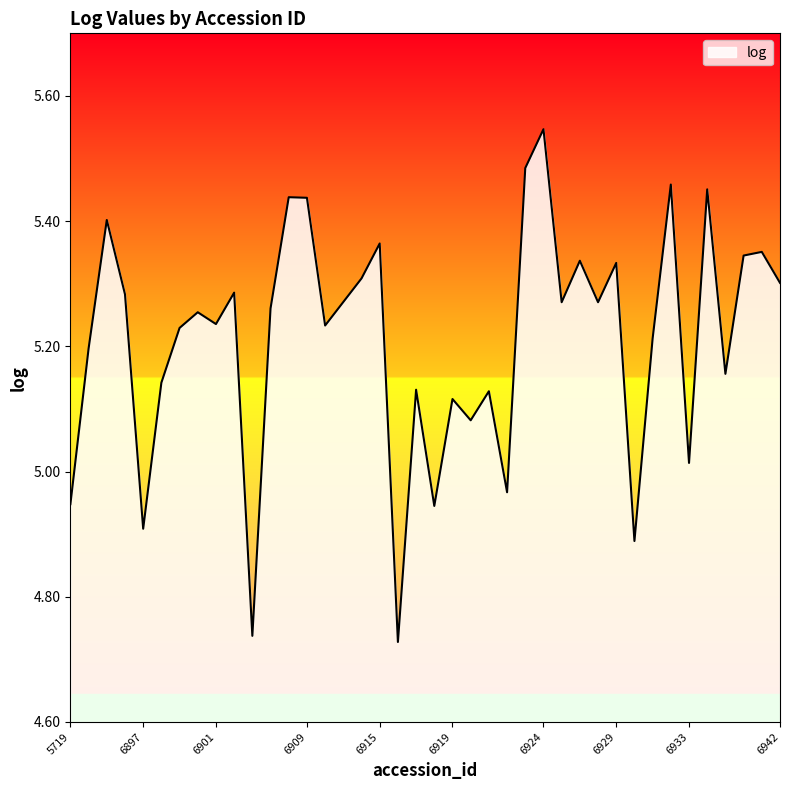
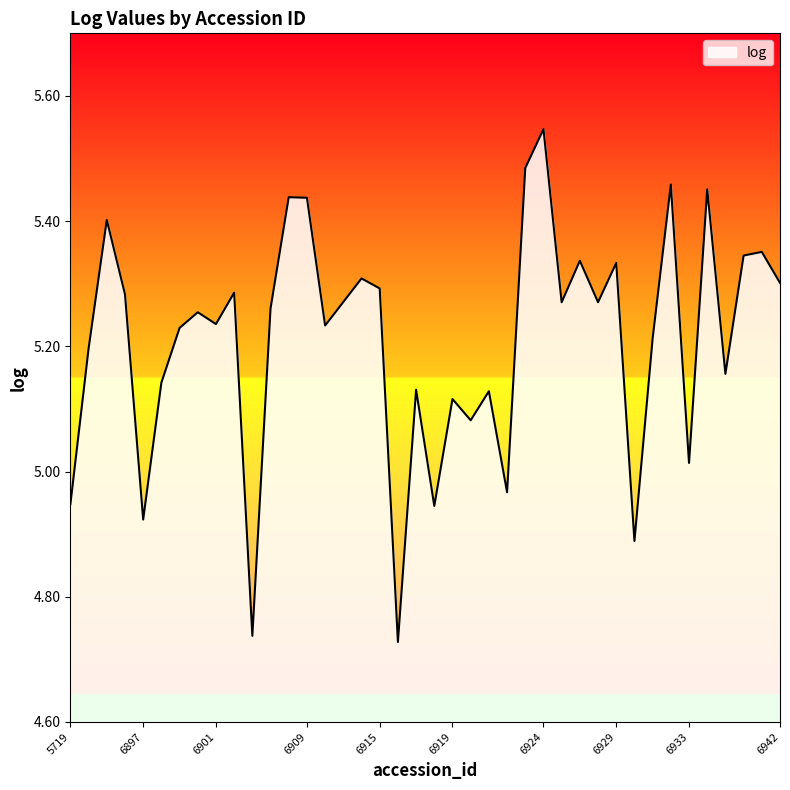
6897: 4.91 -> 4.92
6915: 5.36 -> 5.29
